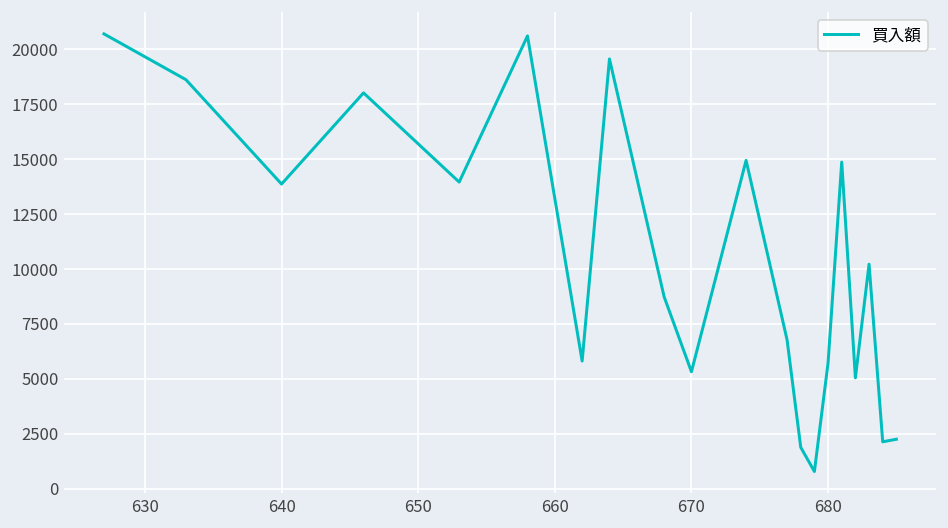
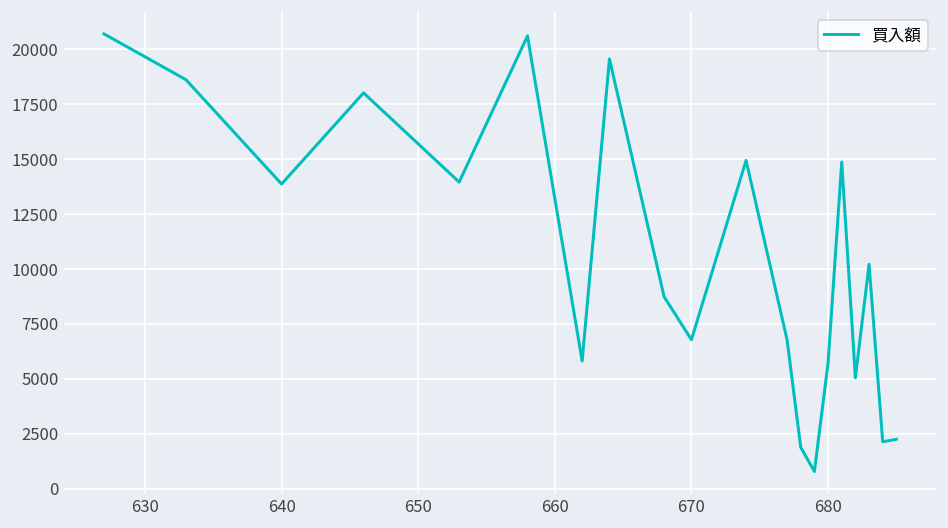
670: 5300 -> 6800
